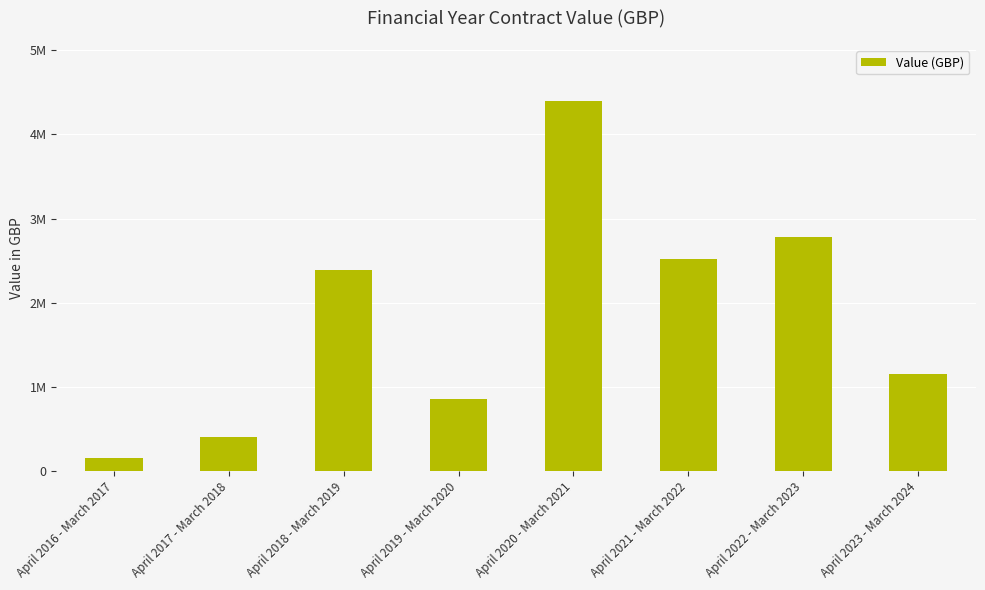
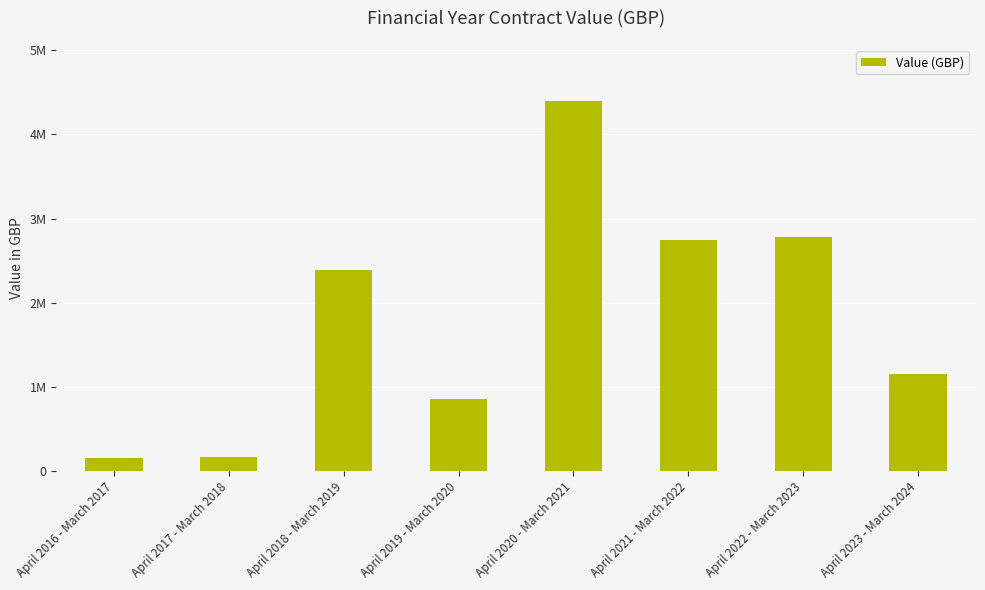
April 2017 - March 2018: 400000 -> 200000
April 2021 - March 2022: 2500000 -> 2700000
